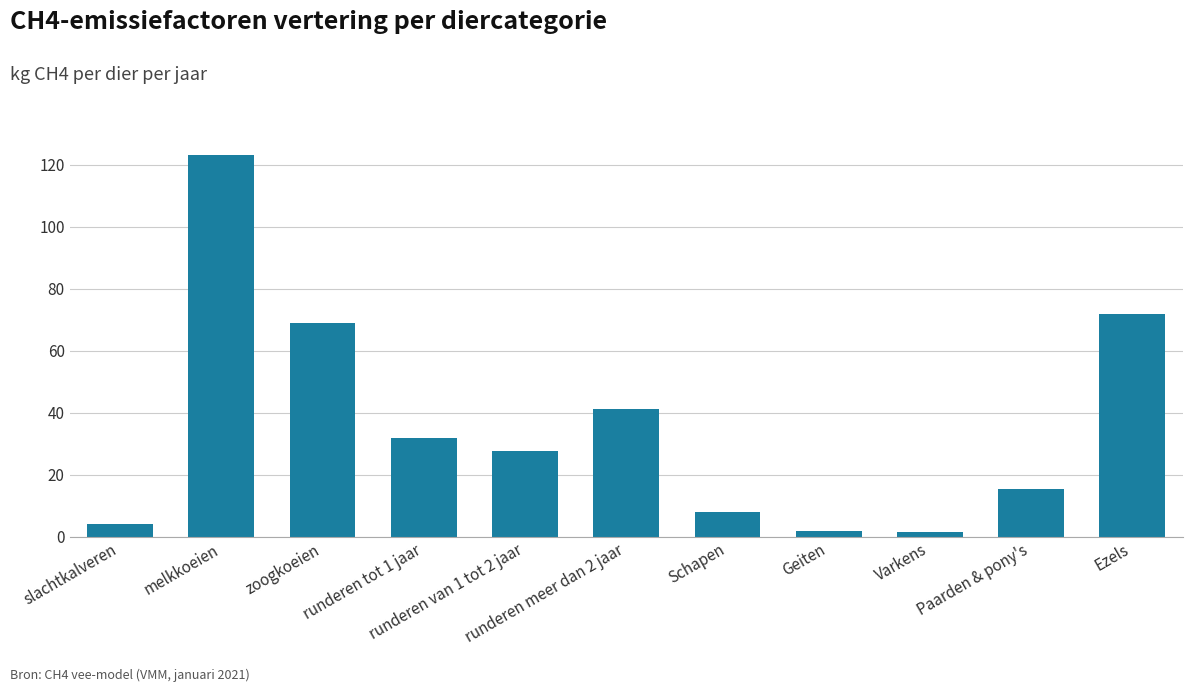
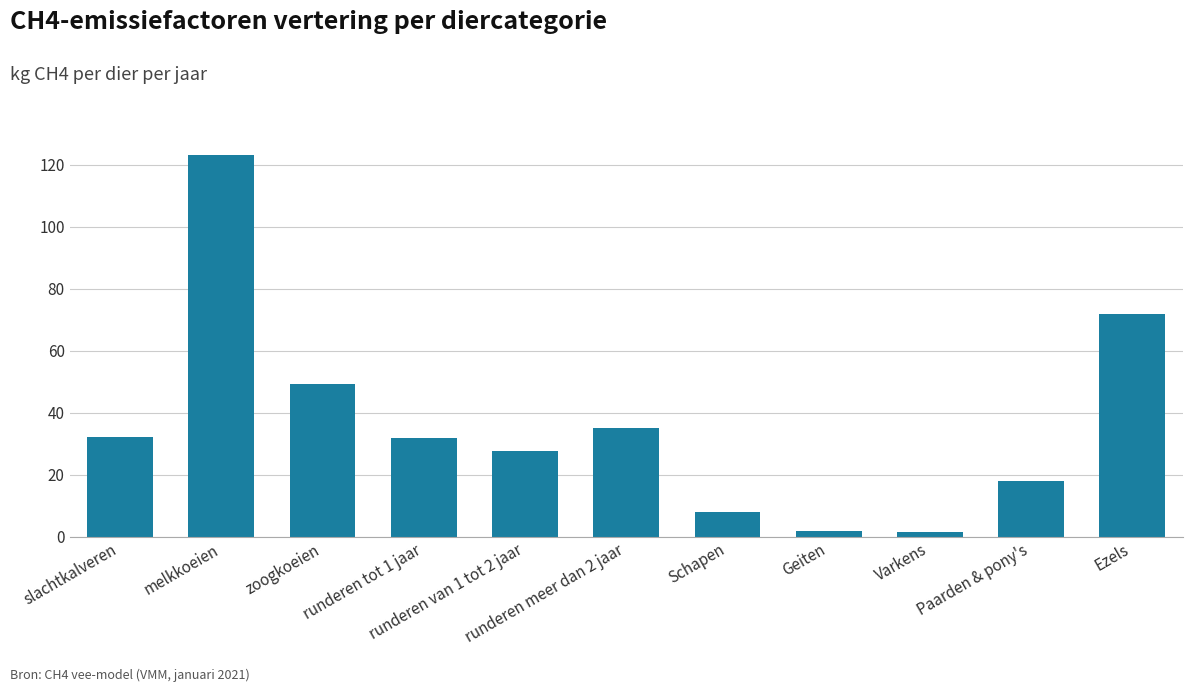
slachtkalveren: 4 -> 32
zoogkoeien: 69 -> 49
runderen meer dan 2 jaar: 41 -> 35
Paarden & pony's: 15 -> 18
